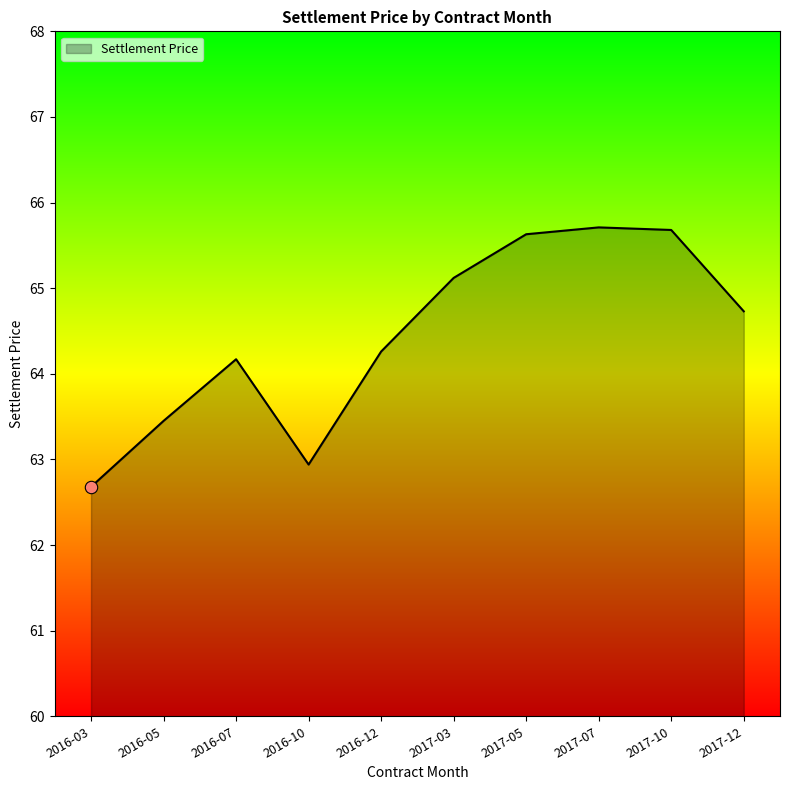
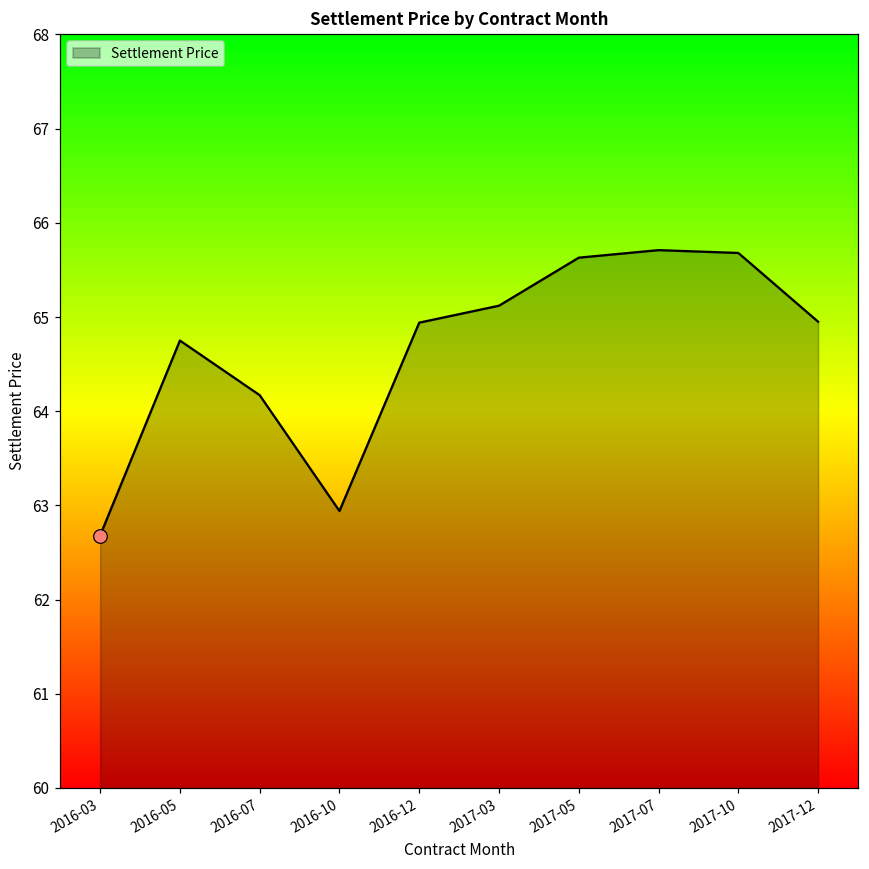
Settlement Price, 2016-05: 63.5 -> 64.8
Settlement Price, 2016-12: 64.3 -> 64.9
Settlement Price, 2017-12: 64.7 -> 65.0
